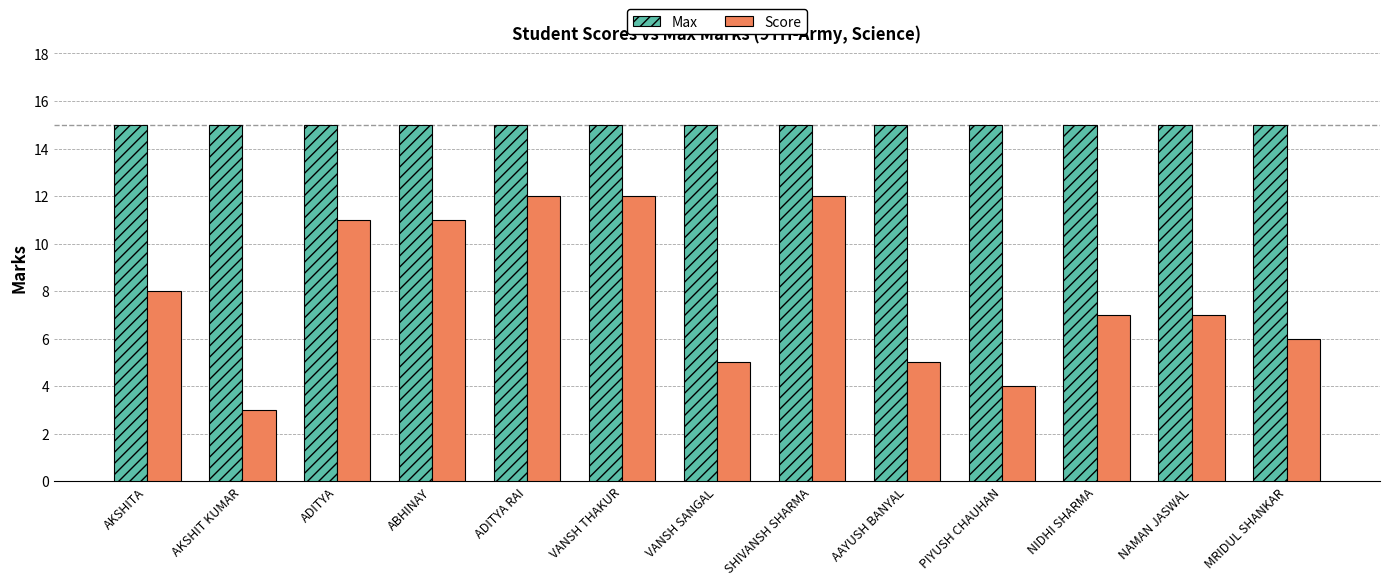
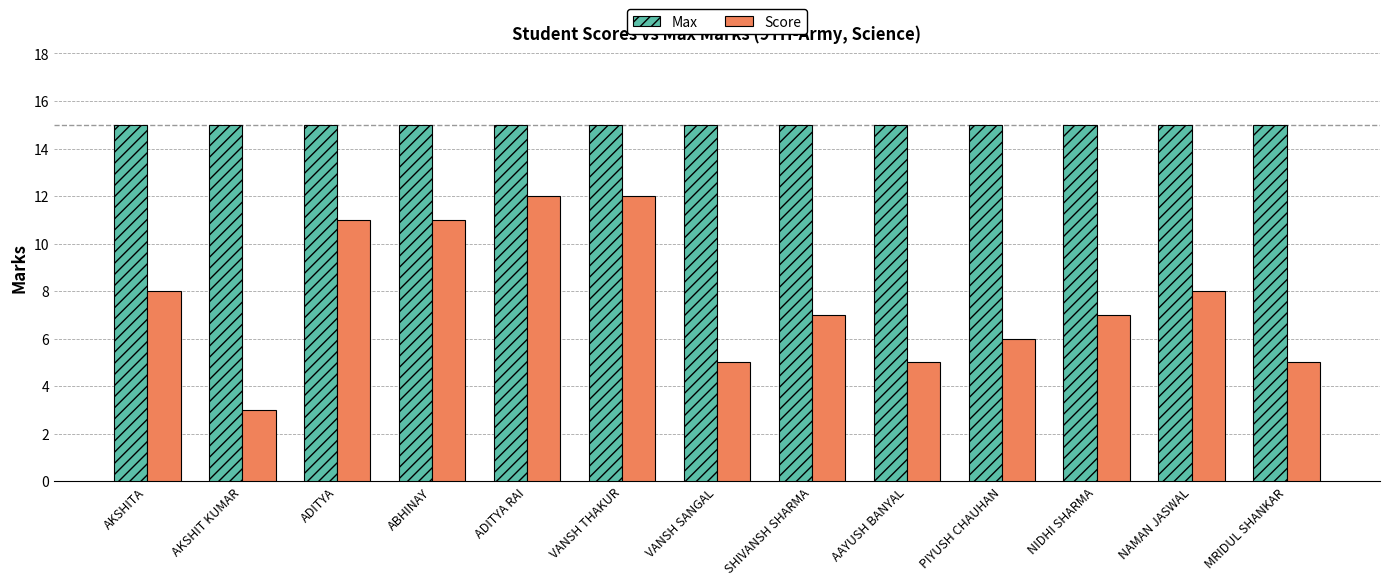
Score, SHIVANSH SHARMA: 12 -> 7
Score, PIYUSH CHAUHAN: 4 -> 6
Score, NAMAN JASWAL: 7 -> 8
Score, MRIDUL SHANKAR: 6 -> 5
